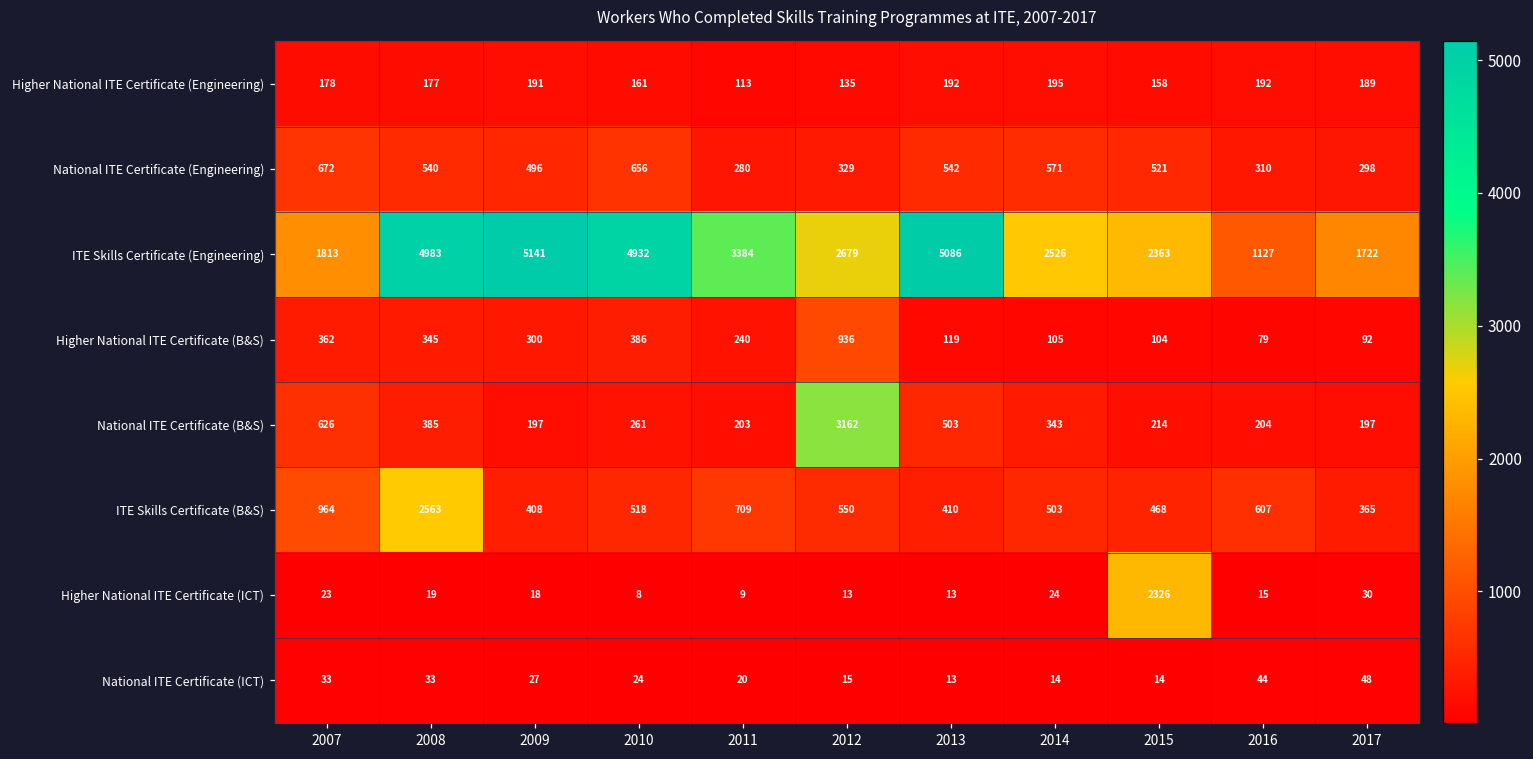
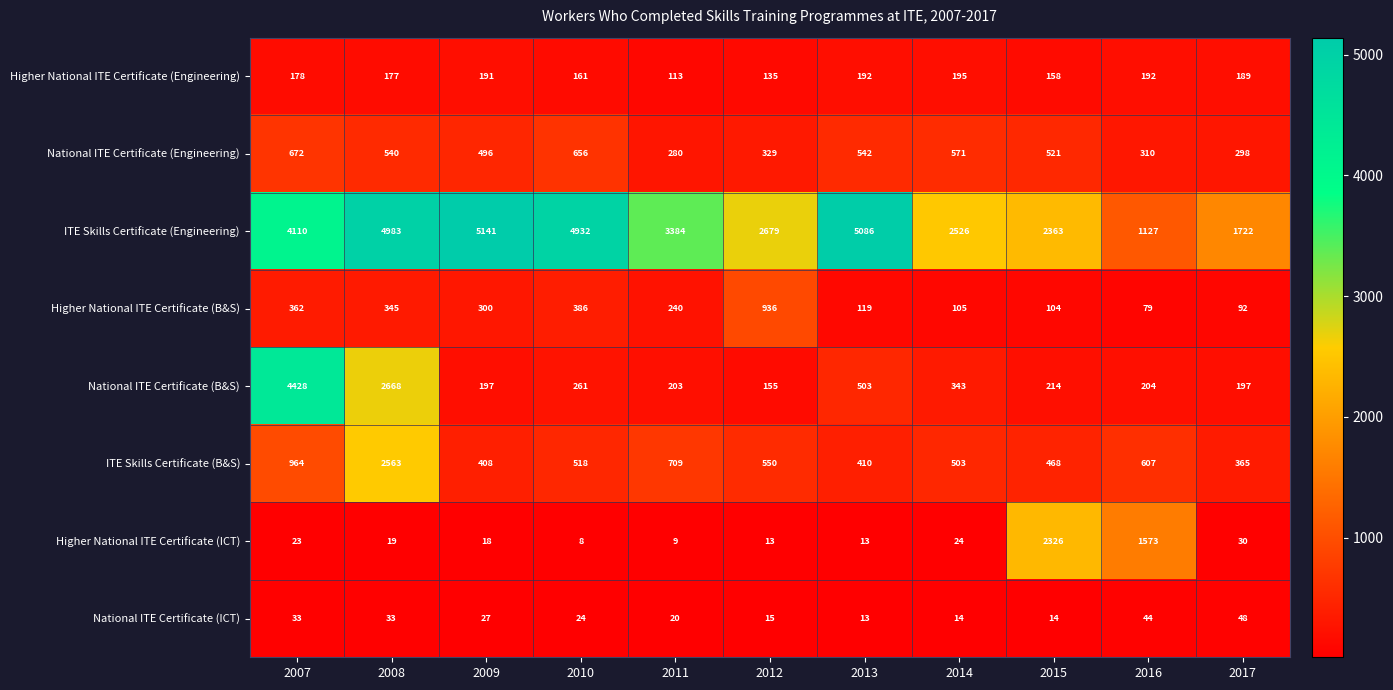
ITE Skills Certificate (Engineering), 2007: 1813 -> 4110
National ITE Certificate (B&S), 2007: 626 -> 4428
National ITE Certificate (B&S), 2008: 385 -> 2668
National ITE Certificate (B&S), 2012: 3162 -> 155
Higher National ITE Certificate (ICT), 2016: 15 -> 1573
